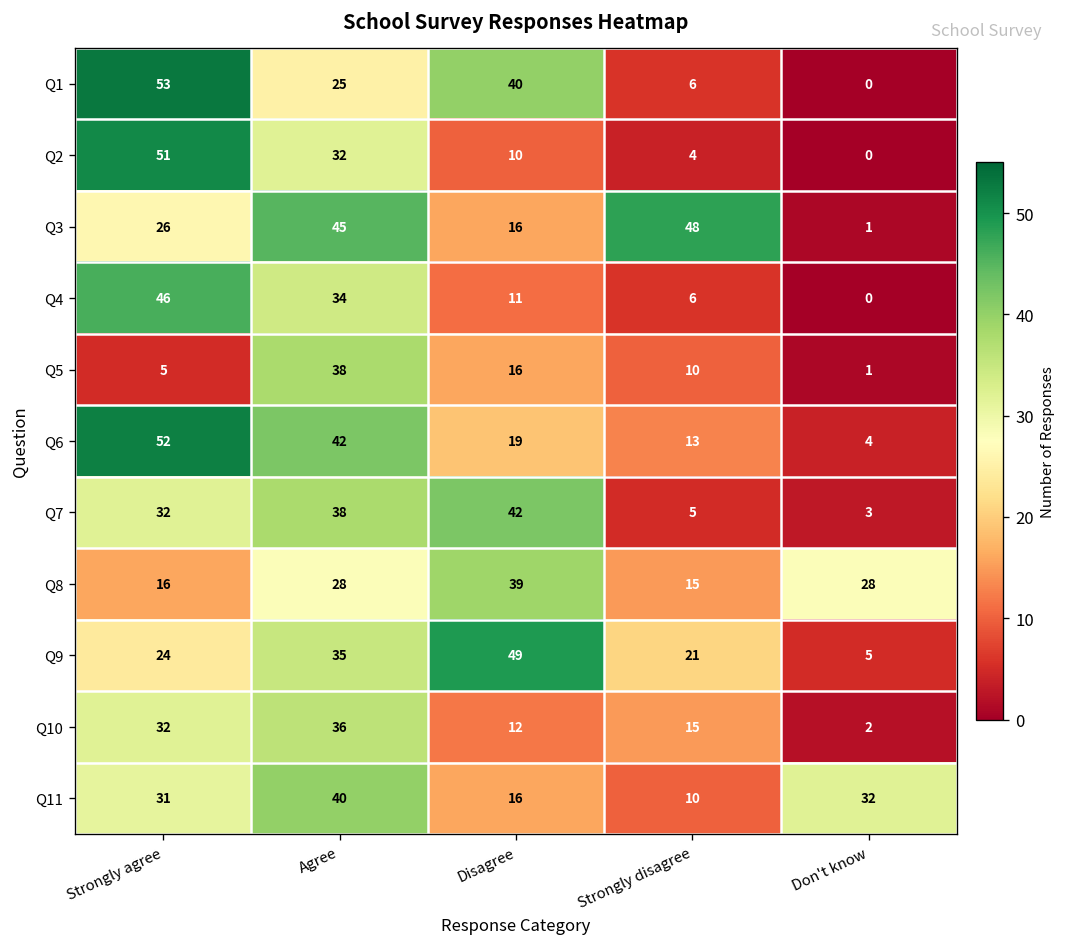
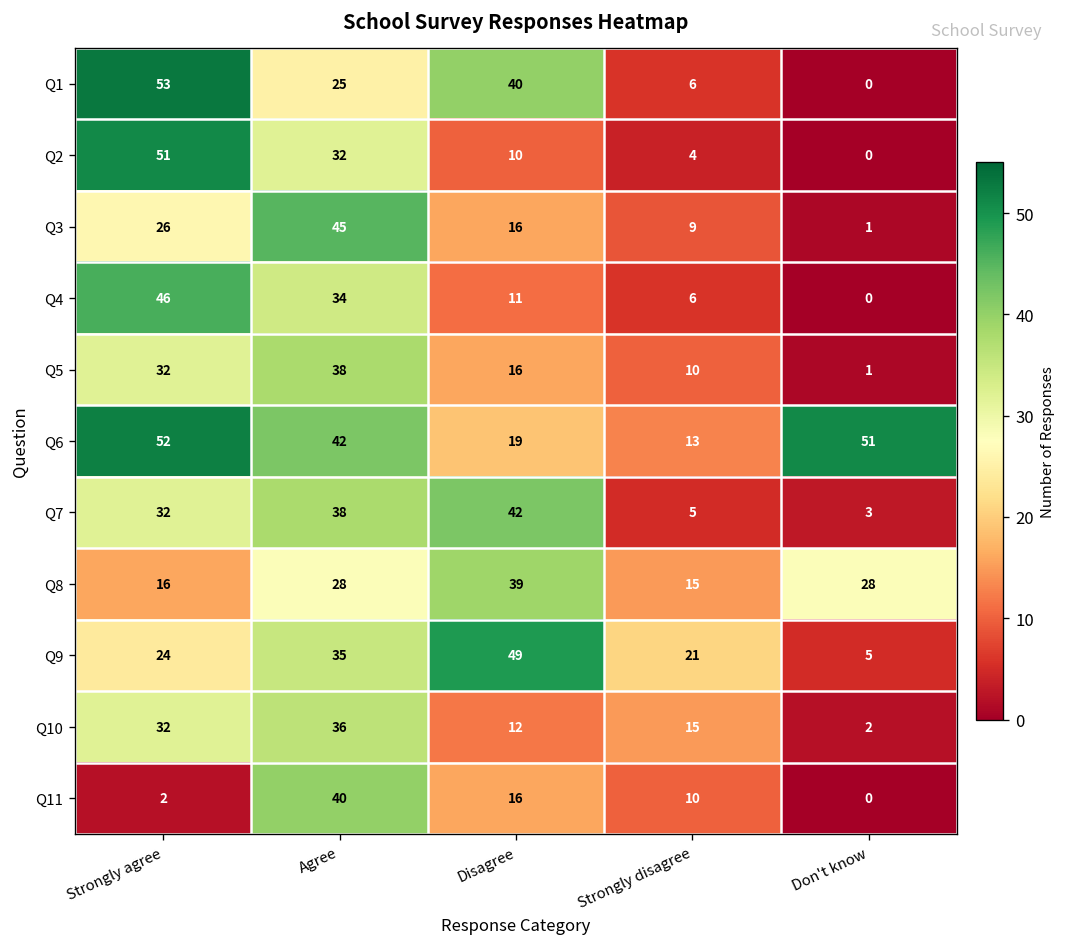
Q3, Strongly disagree: 48 -> 9
Q5, Strongly agree: 5 -> 32
Q6, Don't know: 4 -> 51
Q11, Strongly agree: 31 -> 2
Q11, Don't know: 32 -> 0
